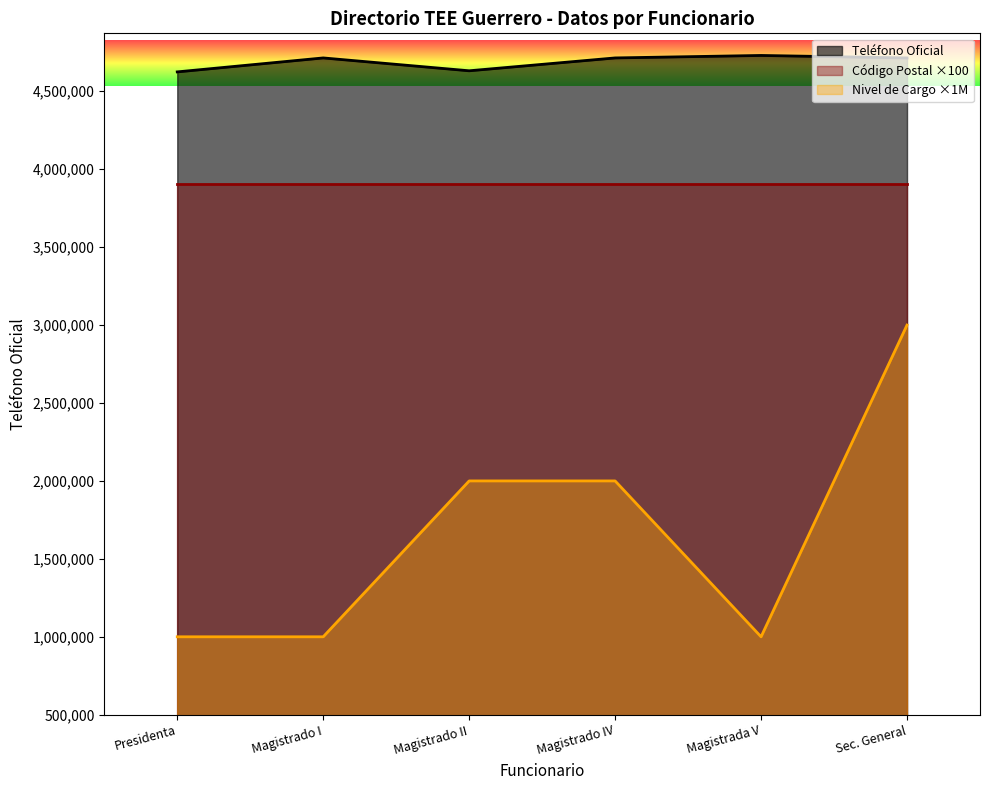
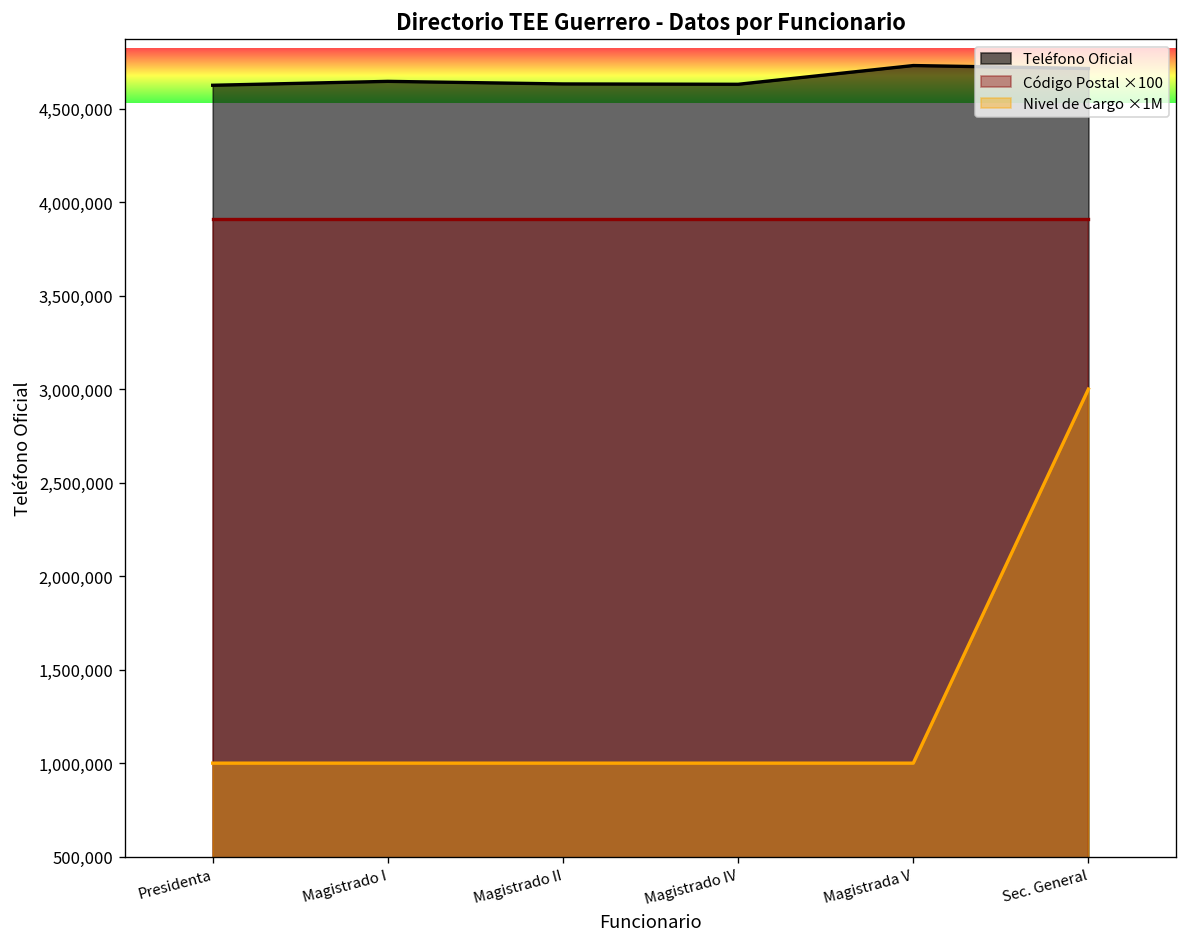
Teléfono Oficial, Magistrado I: 4,710,000 -> 4,650,000
Nivel de Cargo ×1M, Magistrado II: 2,000,000 -> 1,000,000
Teléfono Oficial, Magistrado IV: 4,710,000 -> 4,630,000
Nivel de Cargo ×1M, Magistrado IV: 2,000,000 -> 1,000,000
